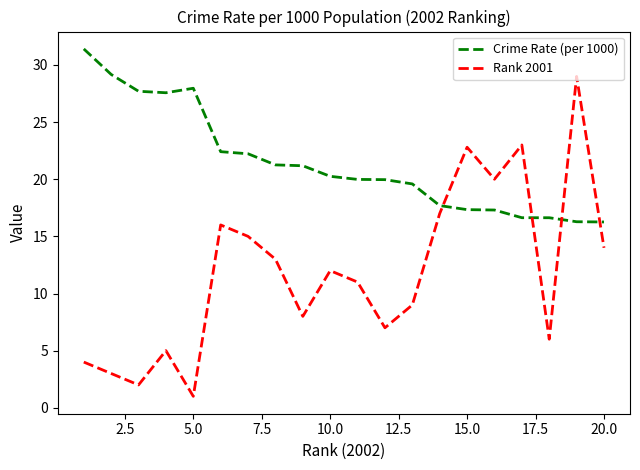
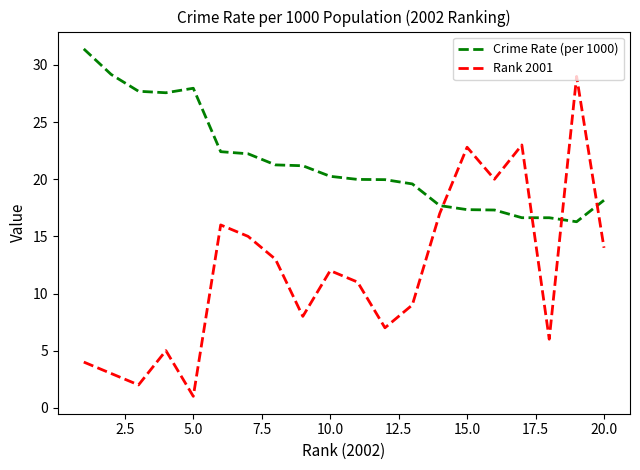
Crime Rate (per 1000), 20.0: 16.3 -> 18.2
